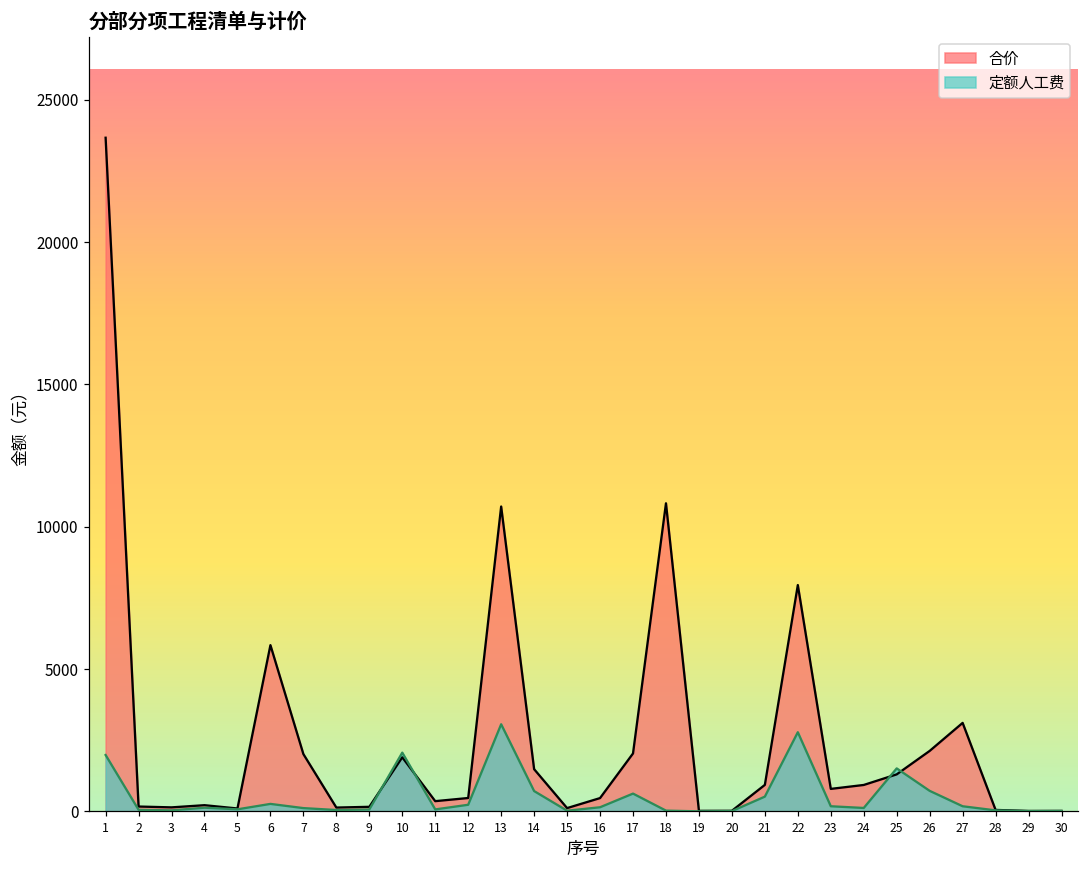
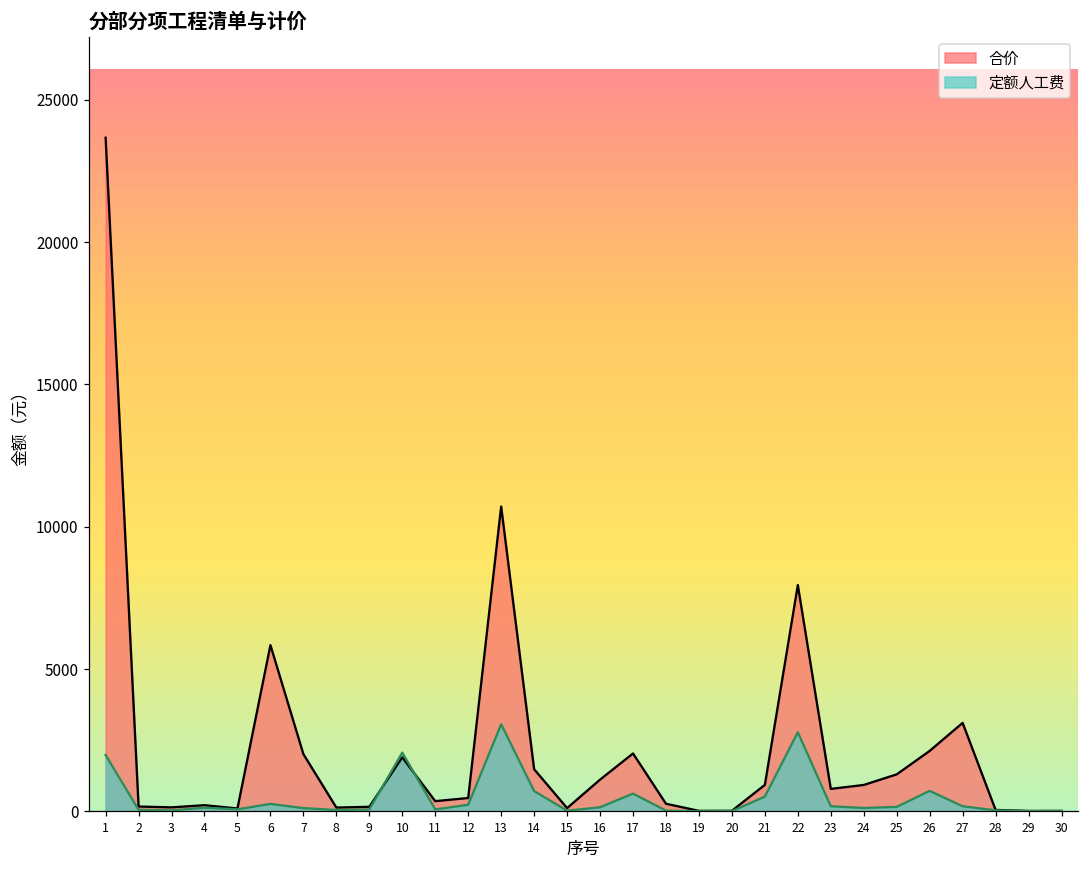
合价, 16: 500 -> 1100
合价, 18: 10800 -> 300
定额人工费, 25: 1500 -> 200
